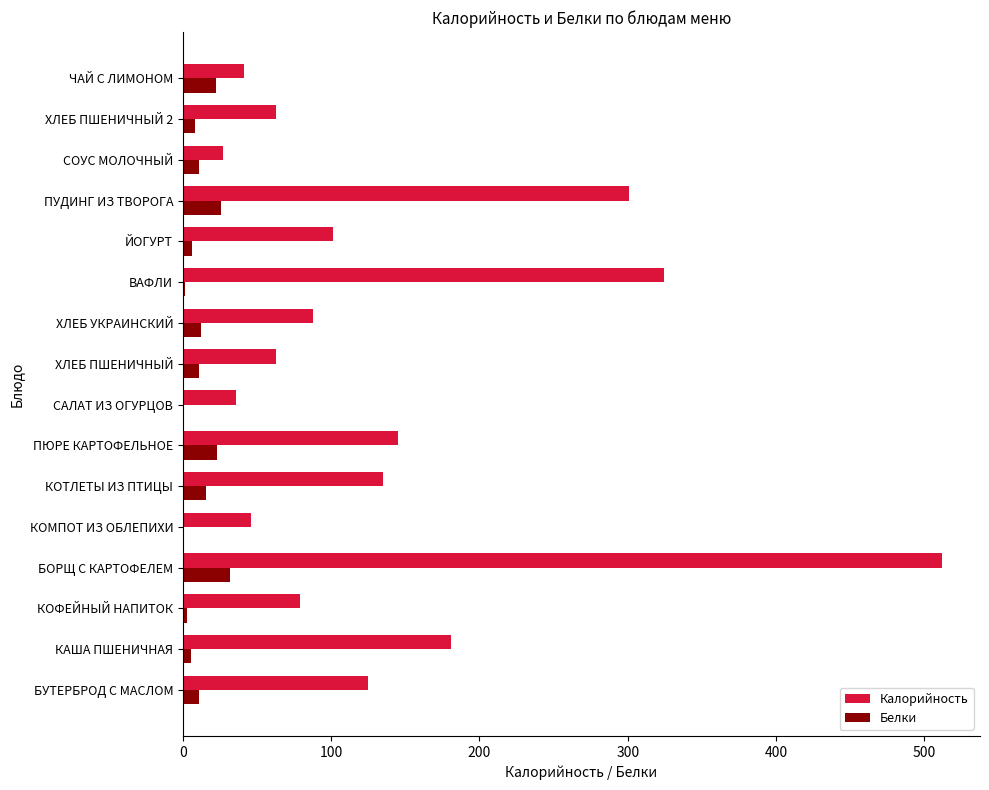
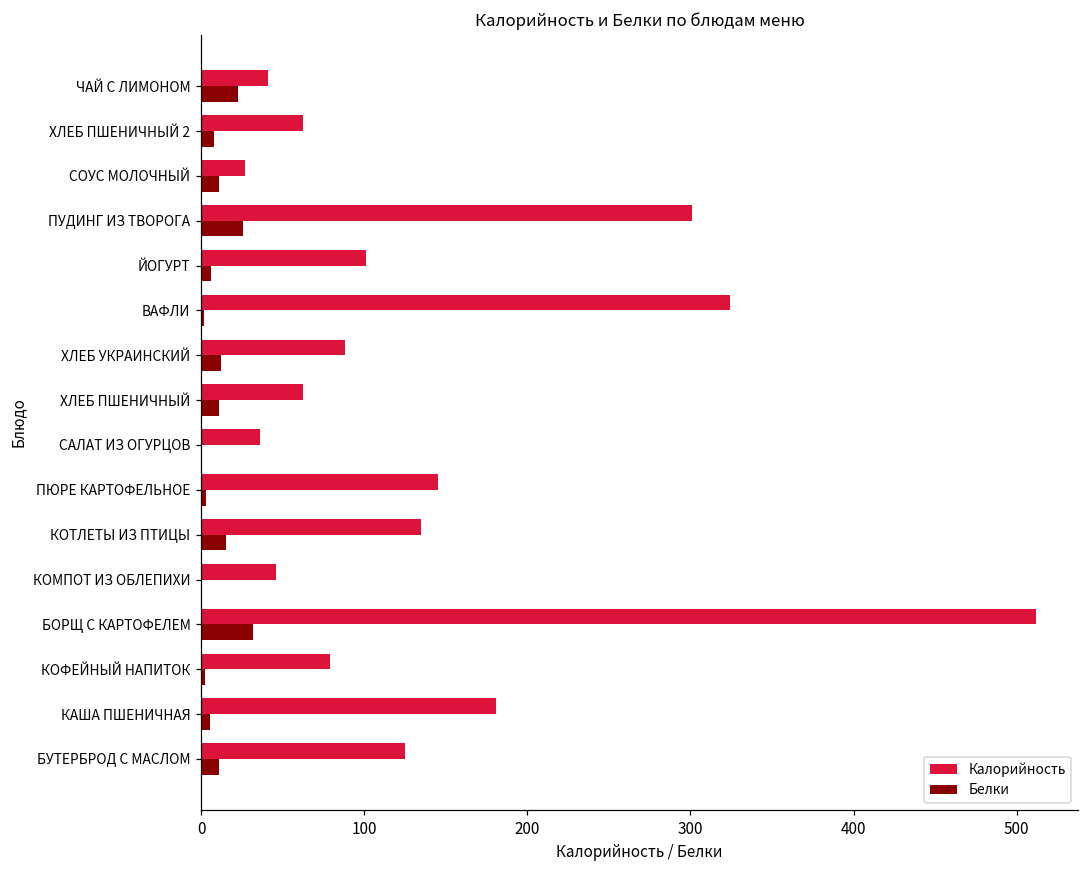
Белки, ПЮРЕ КАРТОФЕЛЬНОЕ: 23 -> 3
